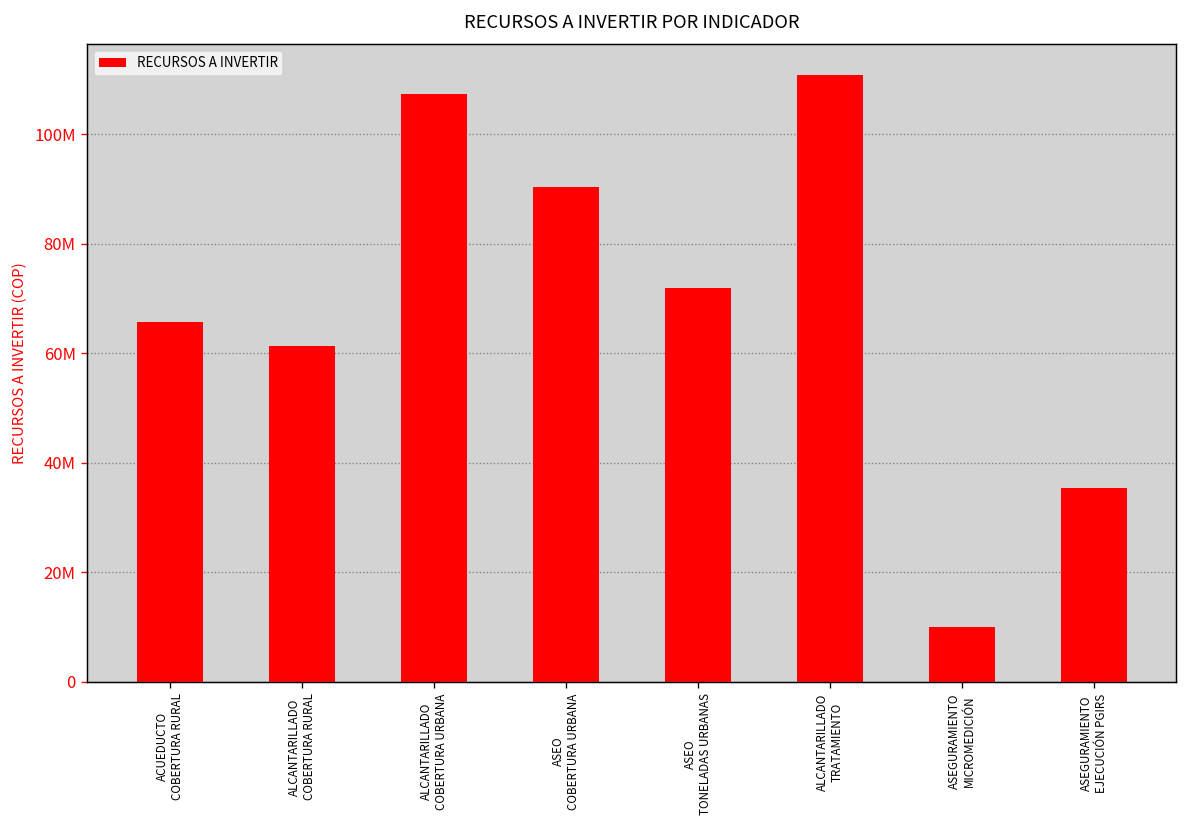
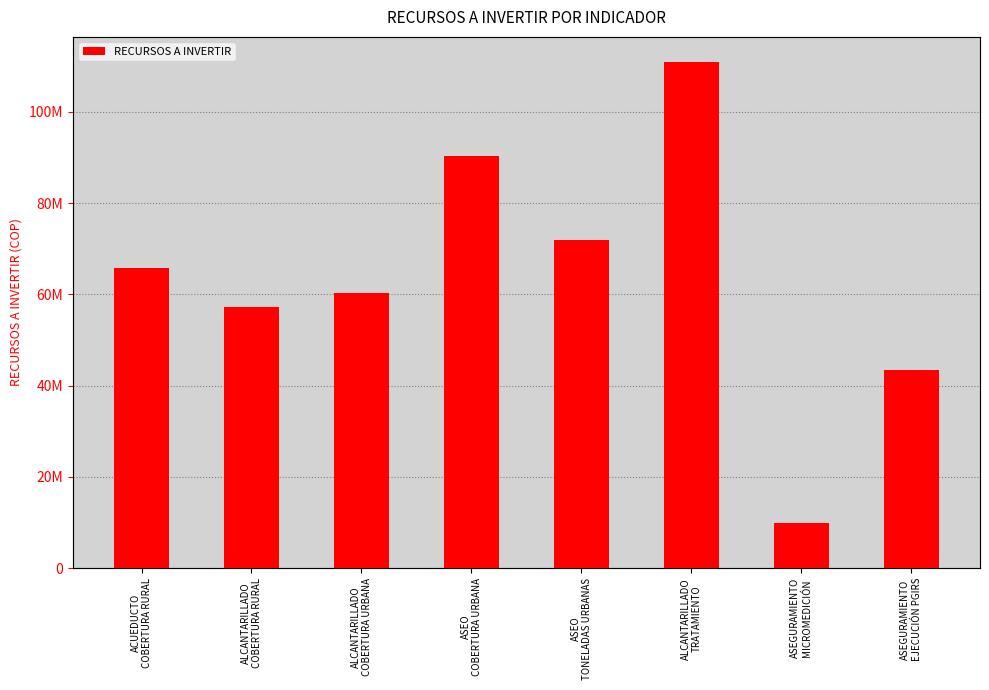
ALCANTARILLADO COBERTURA RURAL: 61000000 -> 57000000
ALCANTARILLADO COBERTURA URBANA: 107000000 -> 60000000
ASEGURAMIENTO EJECUCIÓN PGIRS: 35000000 -> 43000000
